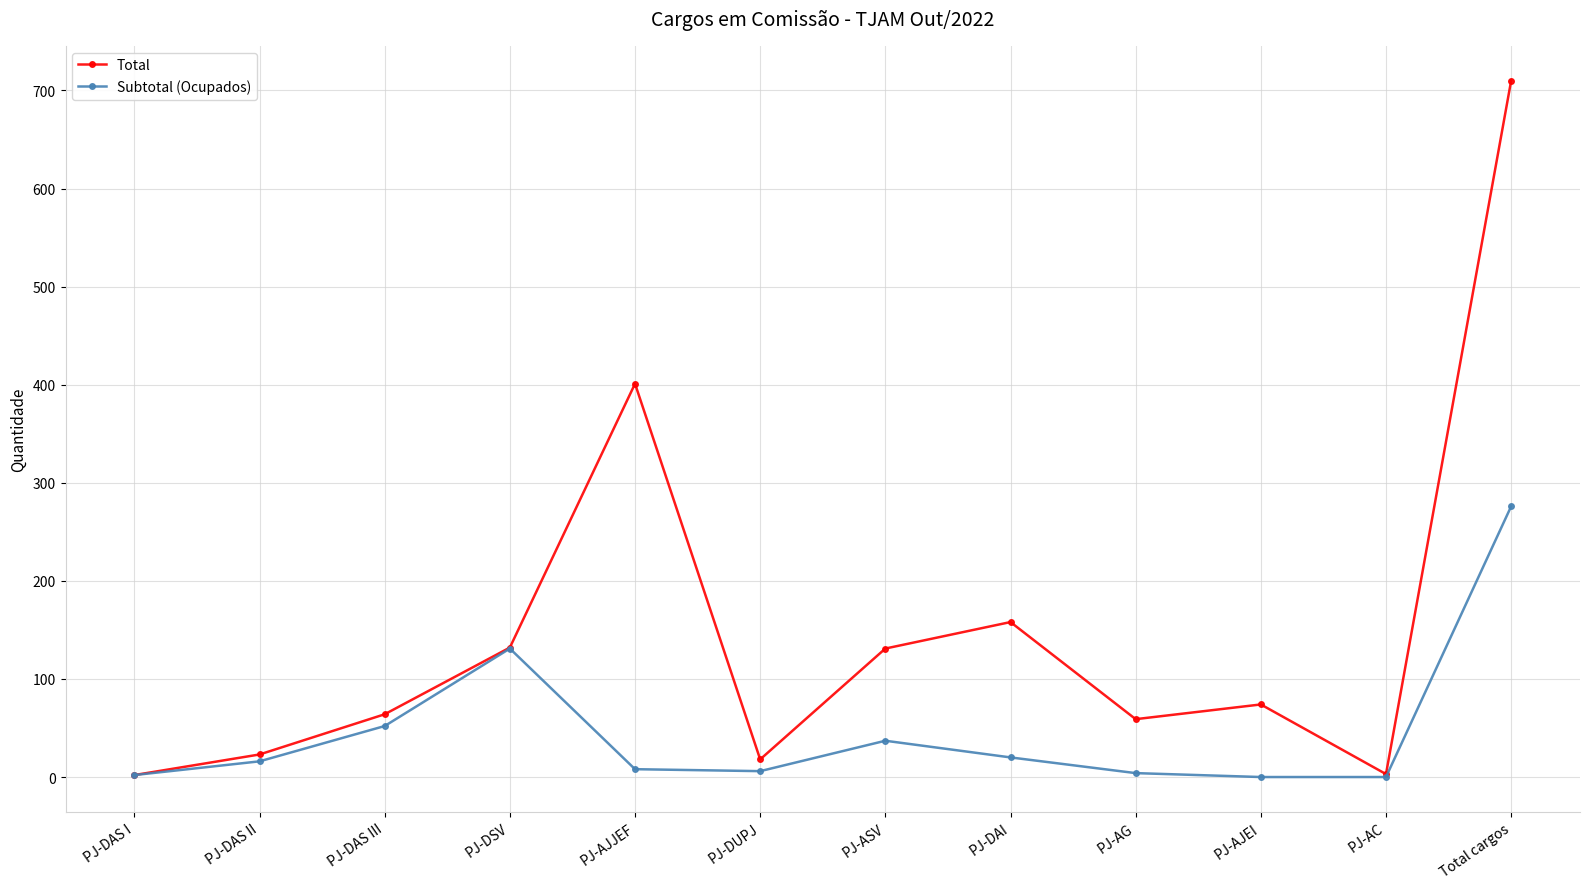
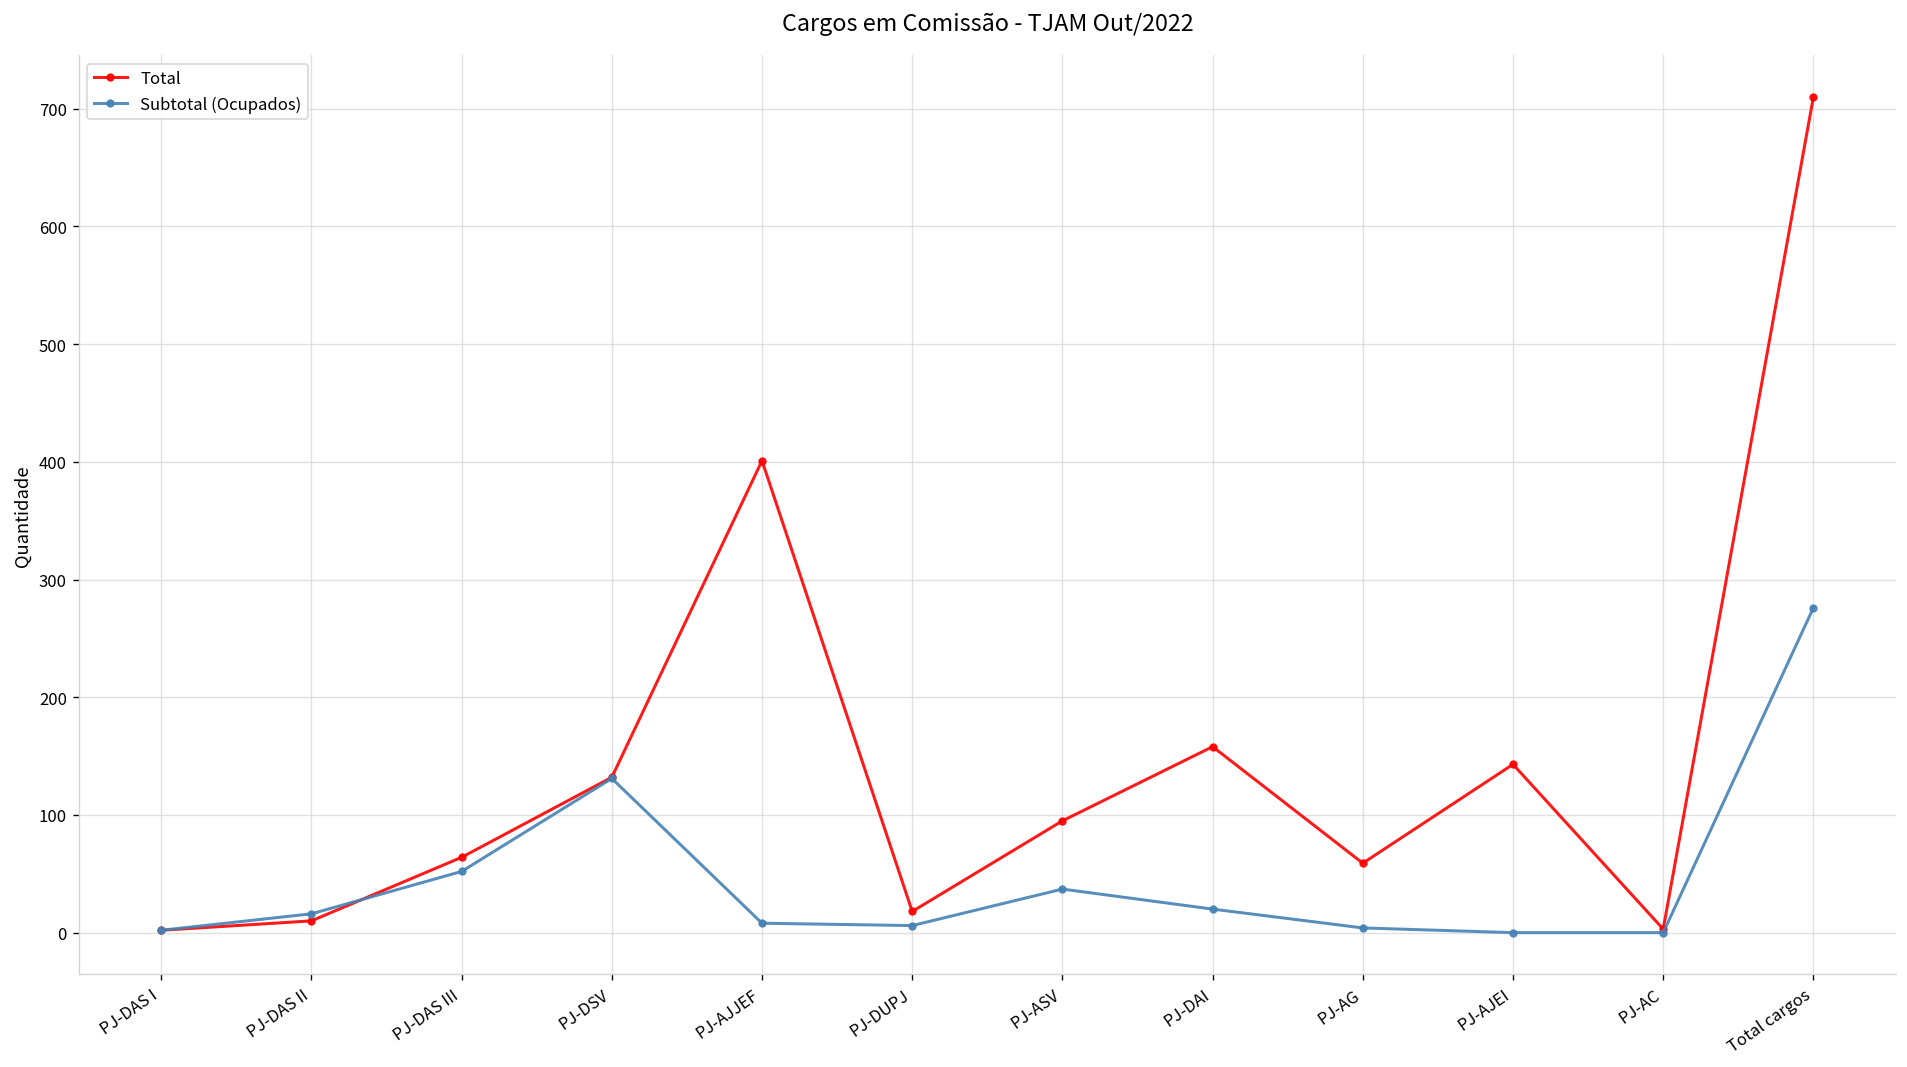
Total, PJ-DAS II: 20 -> 10
Total, PJ-ASV: 130 -> 100
Total, PJ-AJEI: 70 -> 140
